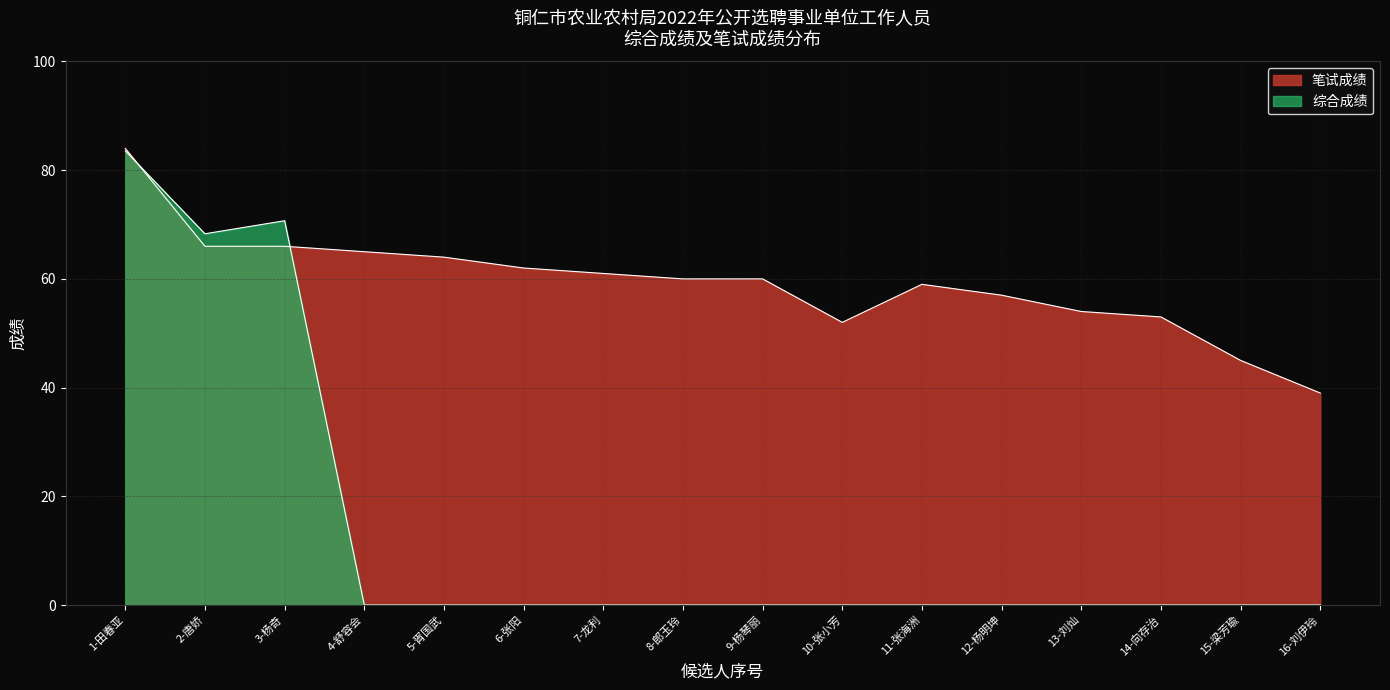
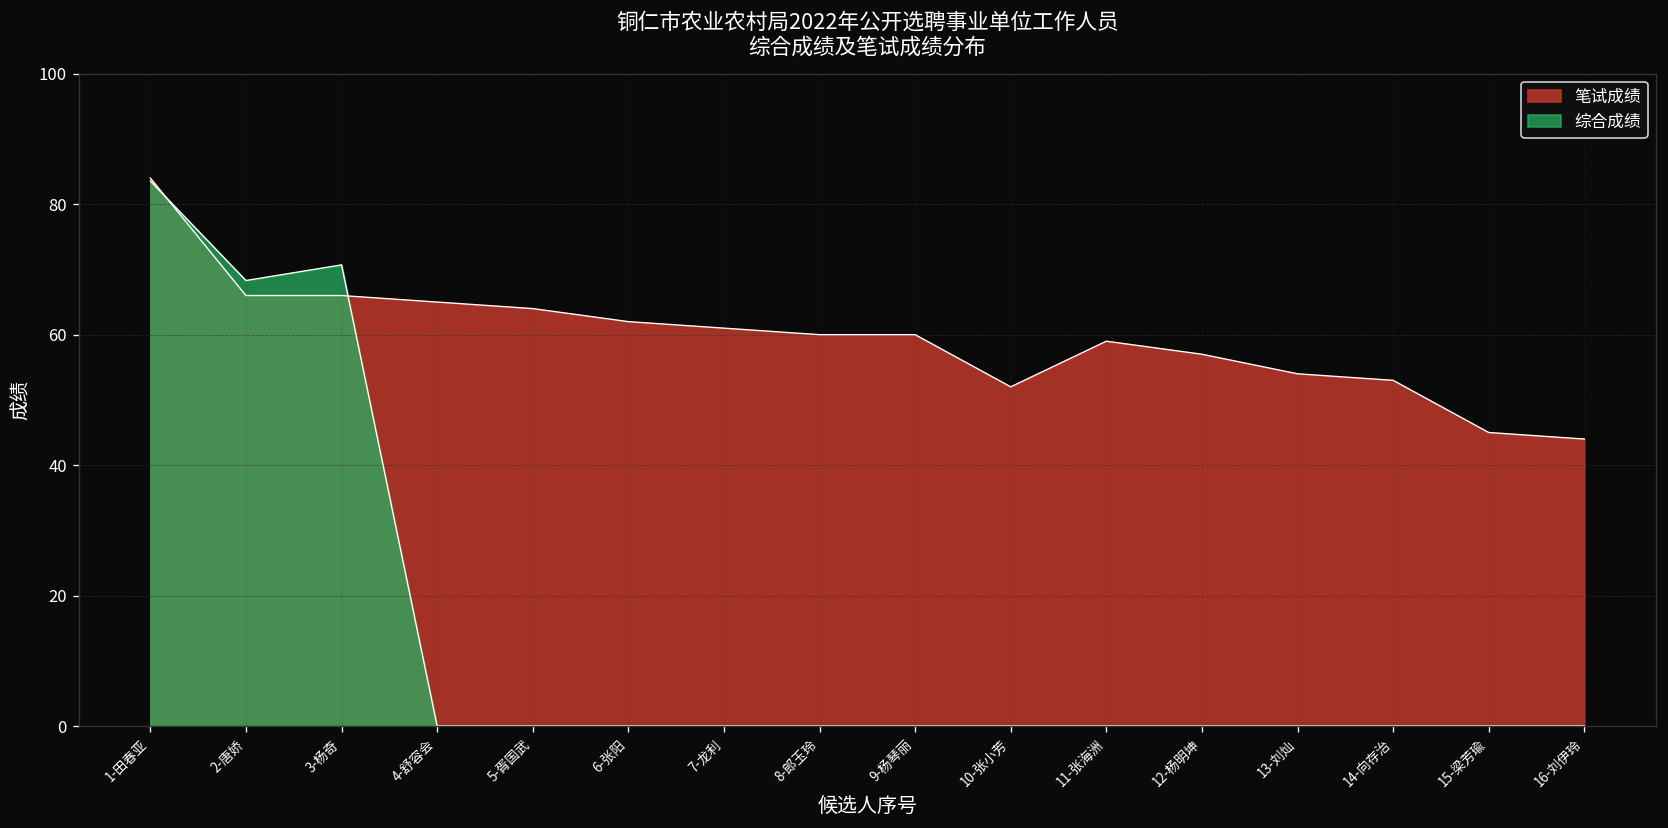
笔试成绩, 16-刘伊玲: 39 -> 44
